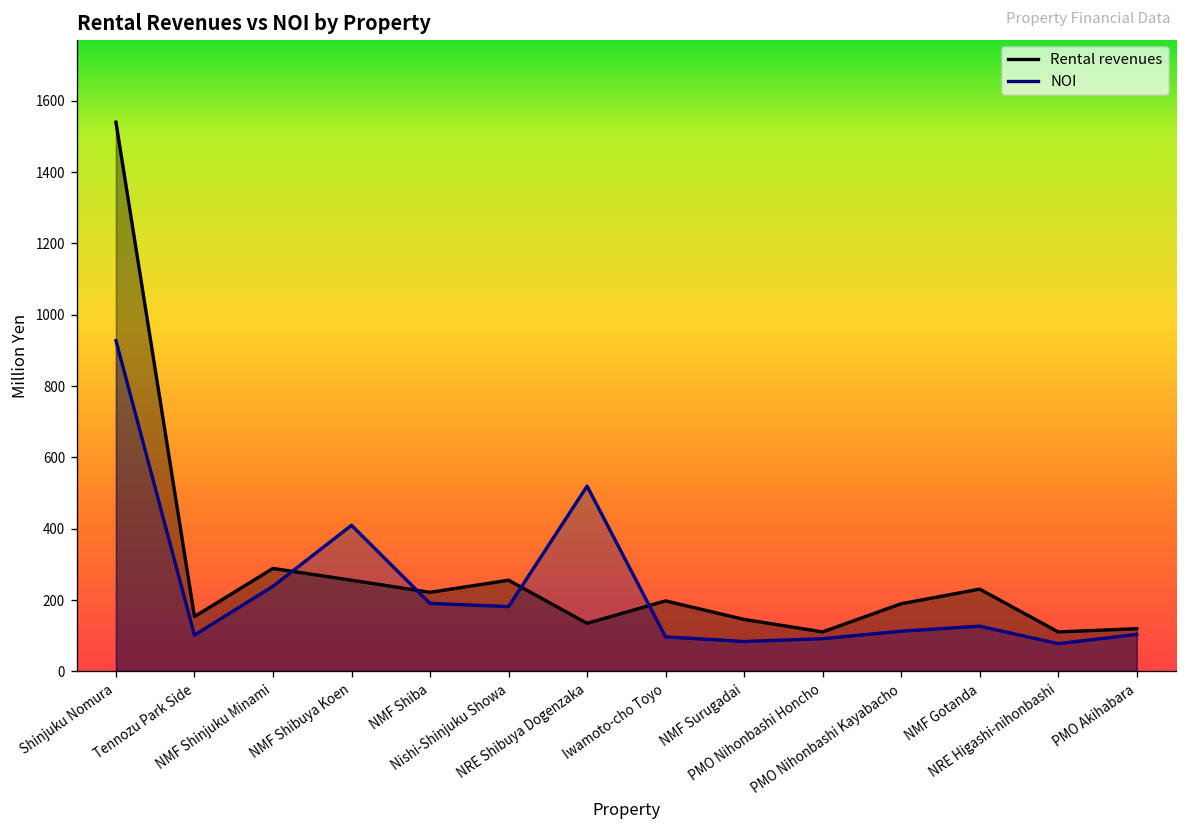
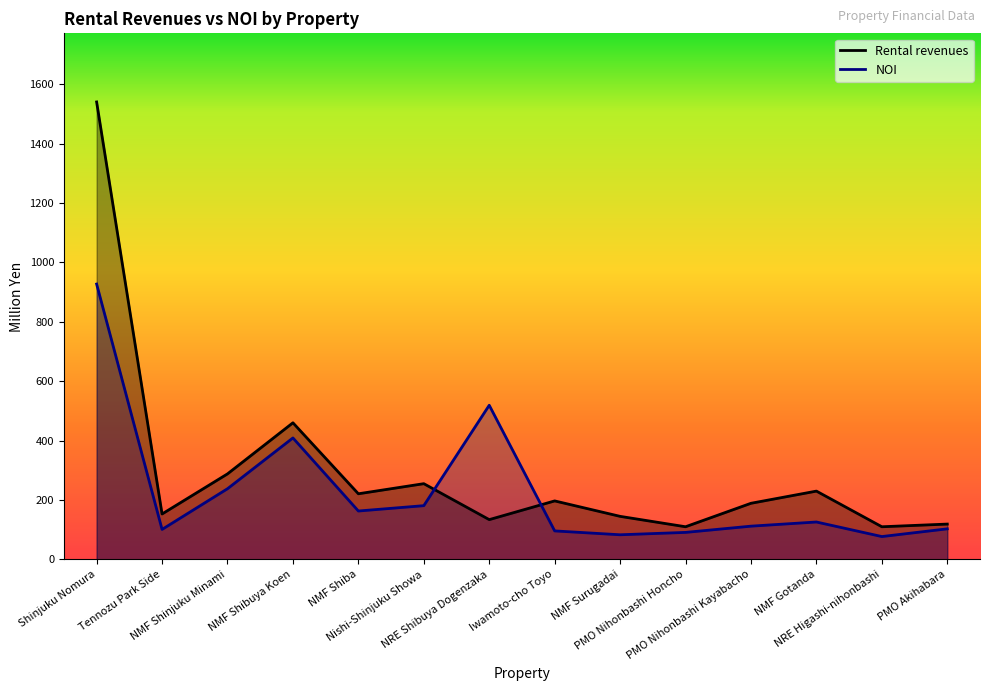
Rental revenues, NMF Shibuya Koen: 260 -> 460
NOI, NMF Shiba: 190 -> 160
